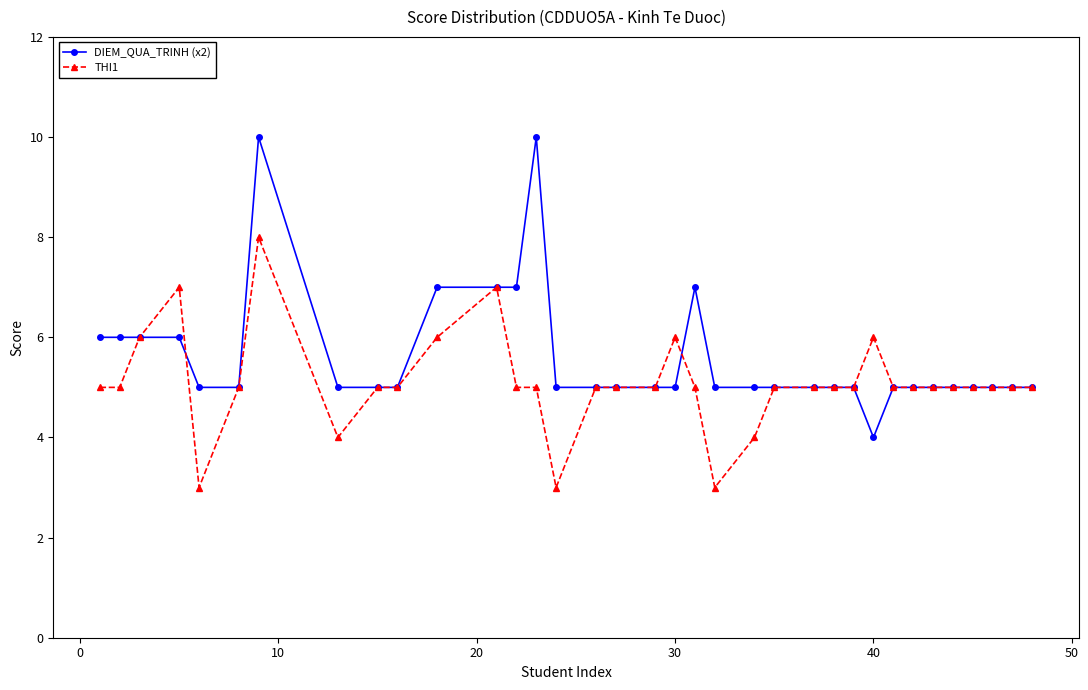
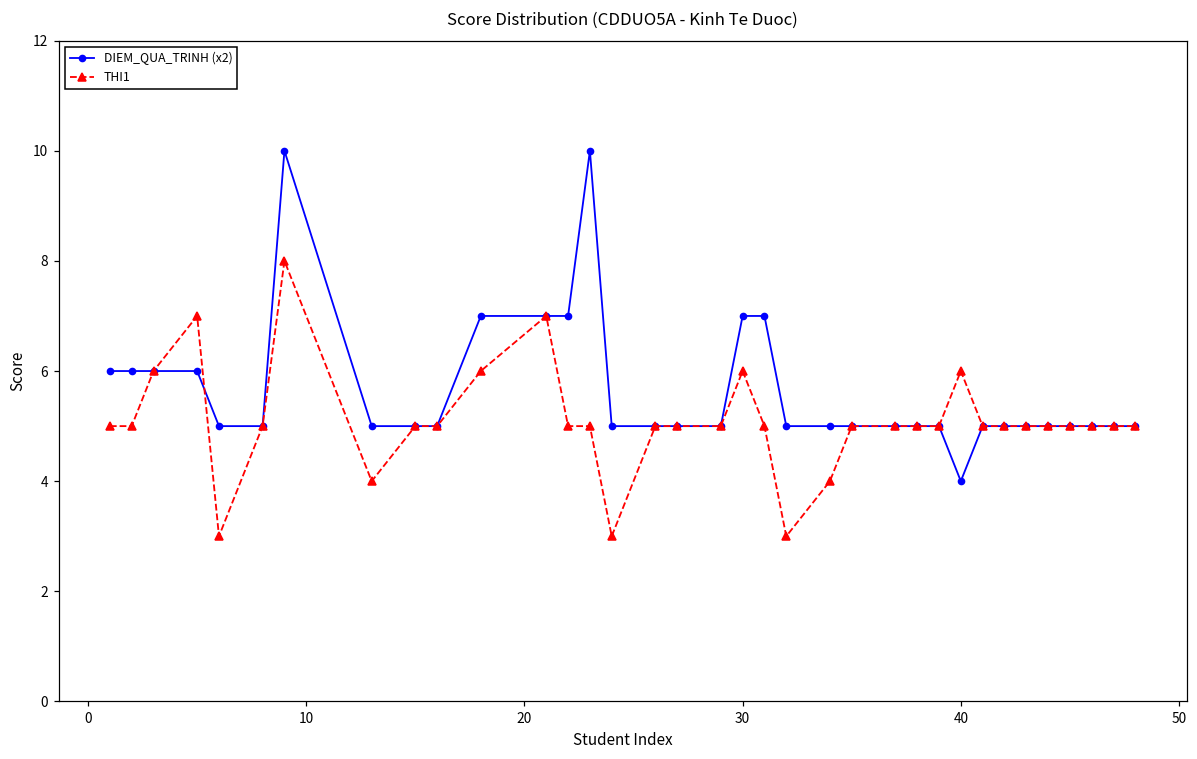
DIEM_QUA_TRINH (x2), 30: 5 -> 7
